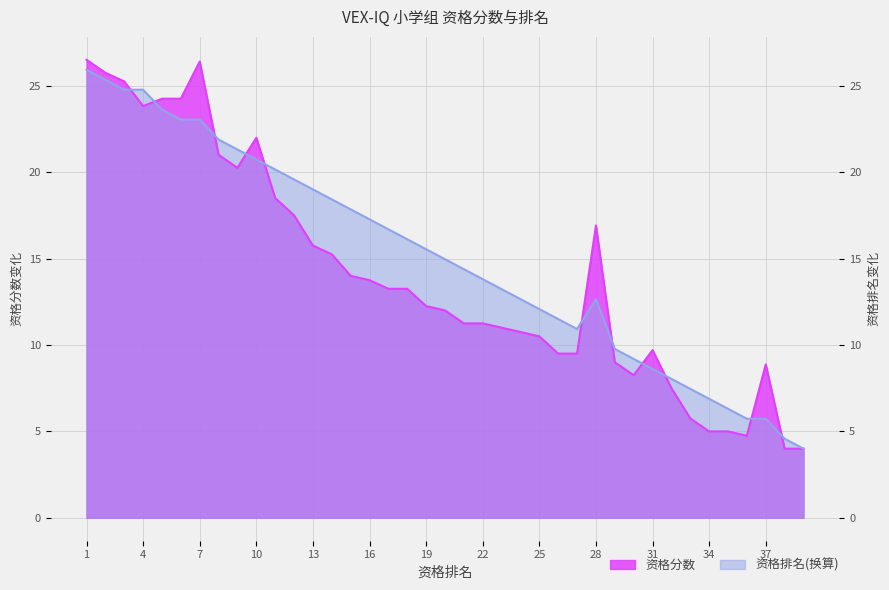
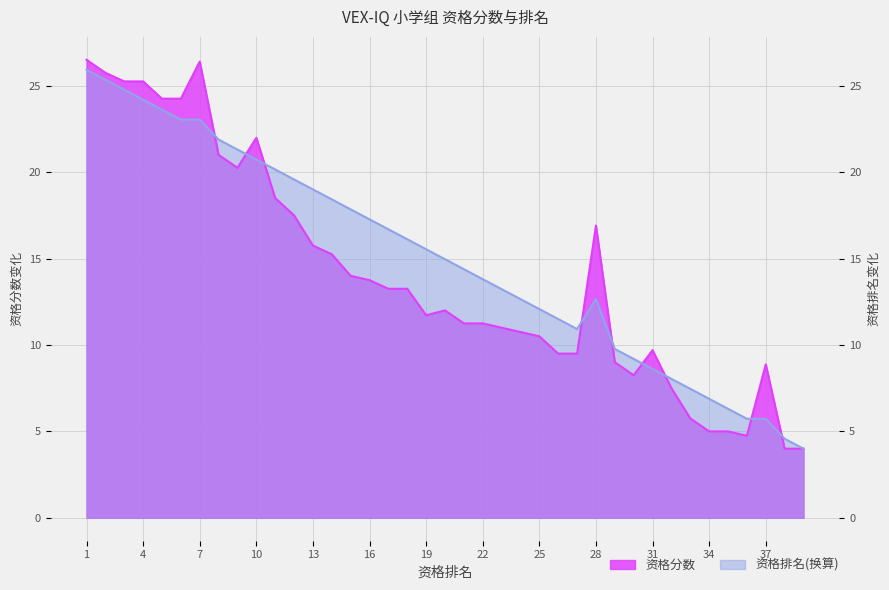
资格分数, 4: 23.8 -> 25.3
资格排名(换算), 4: 24.8 -> 24.2
资格分数, 19: 12.3 -> 11.7
